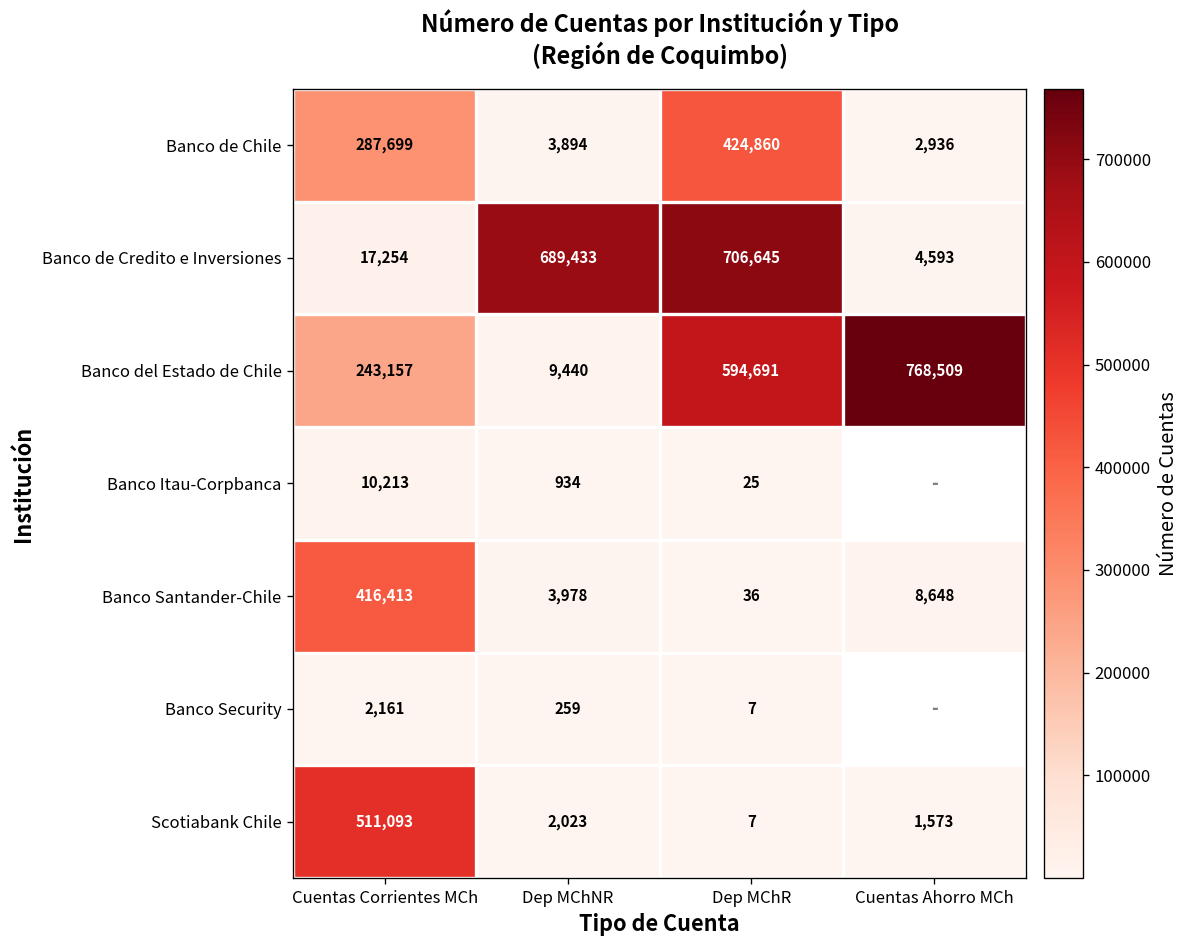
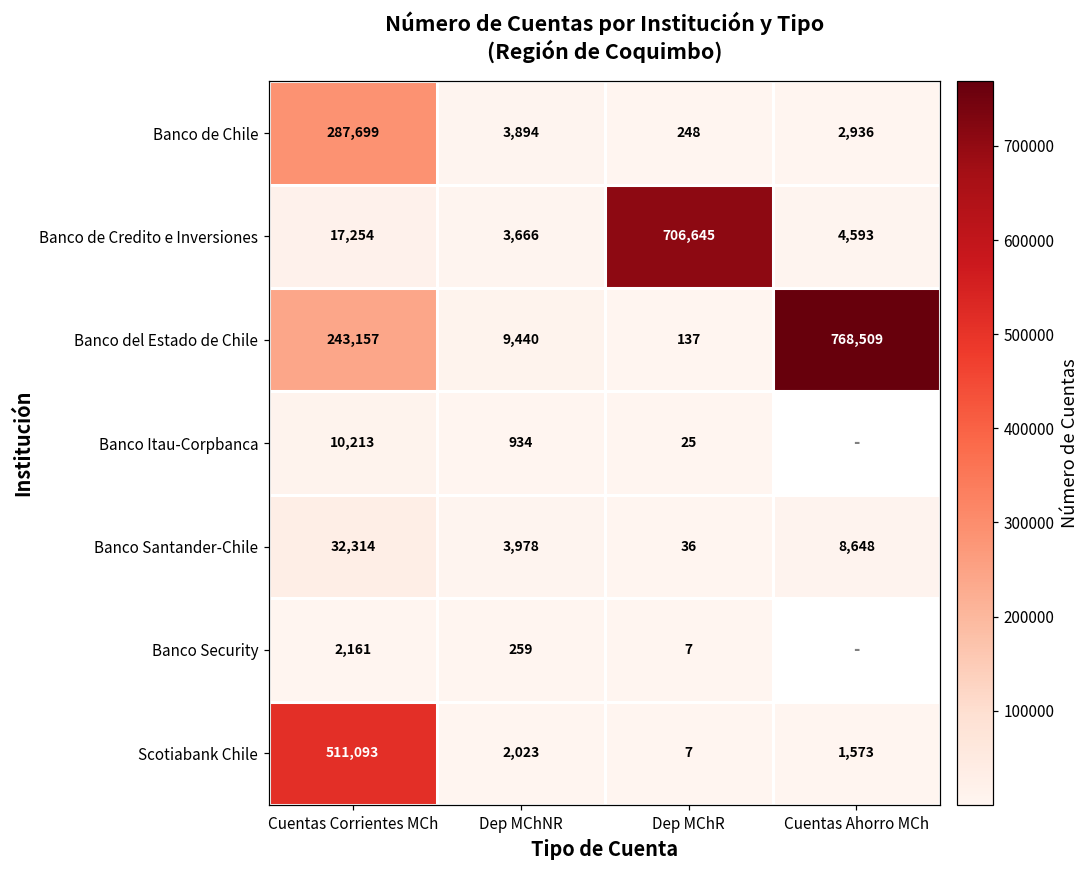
Banco de Chile, Dep MChR: 424,860 -> 248
Banco de Credito e Inversiones, Dep MChNR: 689,433 -> 3,666
Banco del Estado de Chile, Dep MChR: 594,691 -> 137
Banco Santander-Chile, Cuentas Corrientes MCh: 416,413 -> 32,314
